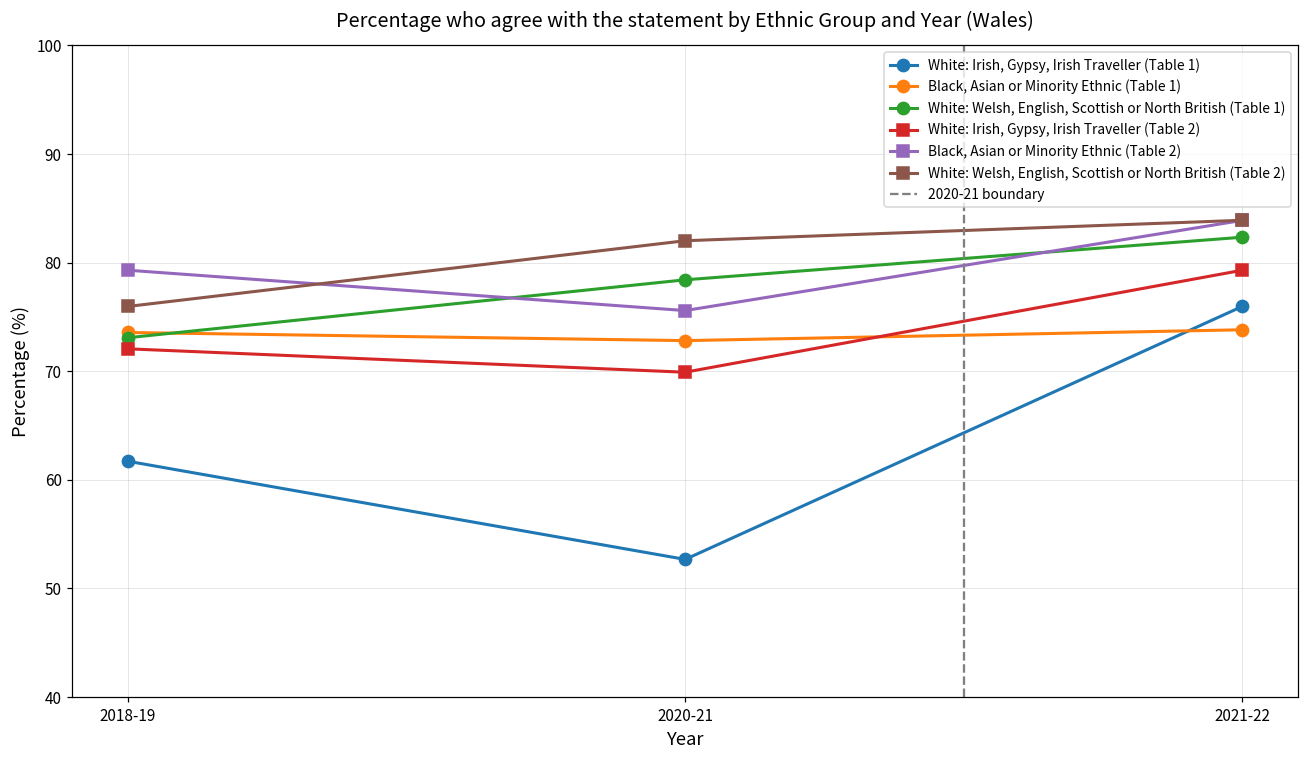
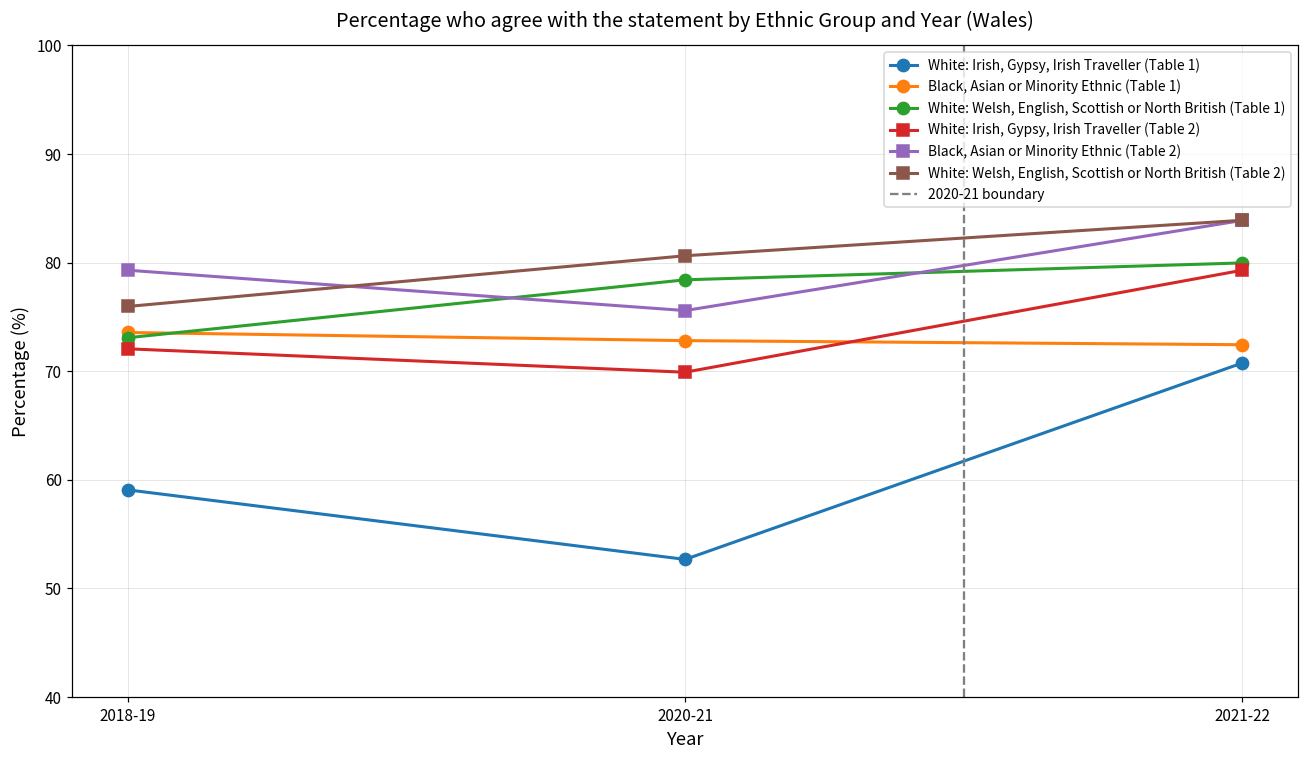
White: Irish, Gypsy, Irish Traveller (Table 1), 2018-19: 62 -> 59
White: Welsh, English, Scottish or North British (Table 2), 2020-21: 82 -> 81
White: Irish, Gypsy, Irish Traveller (Table 1), 2021-22: 76 -> 71
Black, Asian or Minority Ethnic (Table 1), 2021-22: 74 -> 72
White: Welsh, English, Scottish or North British (Table 1), 2021-22: 82 -> 80
